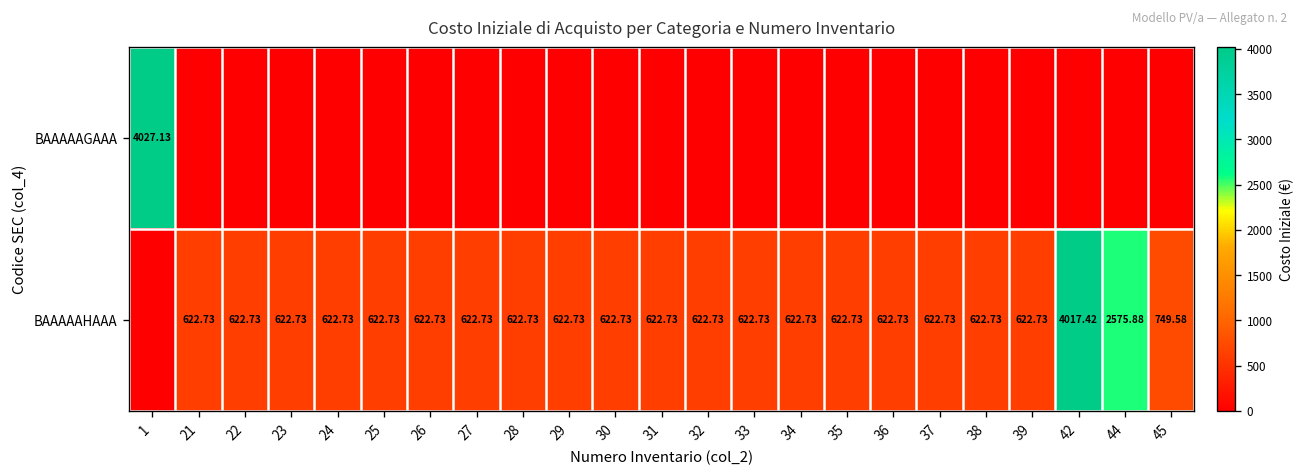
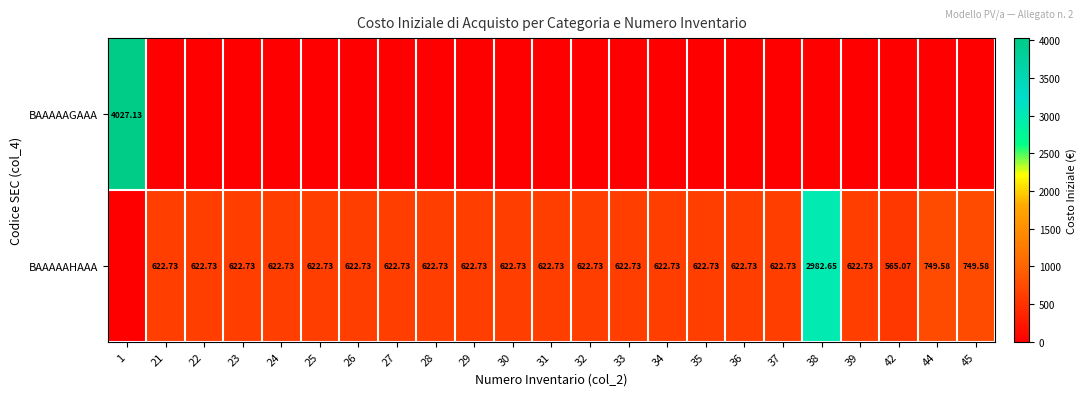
BAAAAAHAAA, 38: 622.73 -> 2982.65
BAAAAAHAAA, 42: 4017.42 -> 565.07
BAAAAAHAAA, 44: 2575.88 -> 749.58
